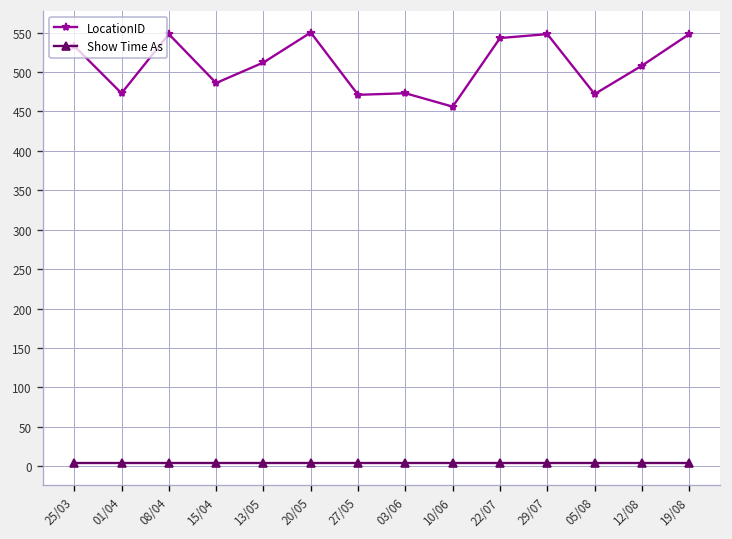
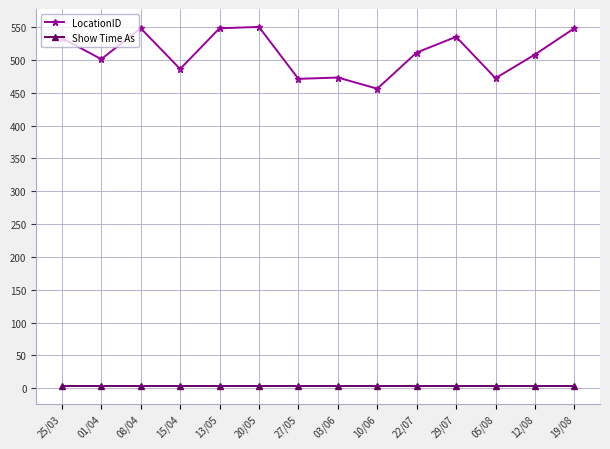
LocationID, 01/04: 470 -> 500
LocationID, 13/05: 510 -> 550
LocationID, 22/07: 540 -> 510
LocationID, 29/07: 550 -> 540
